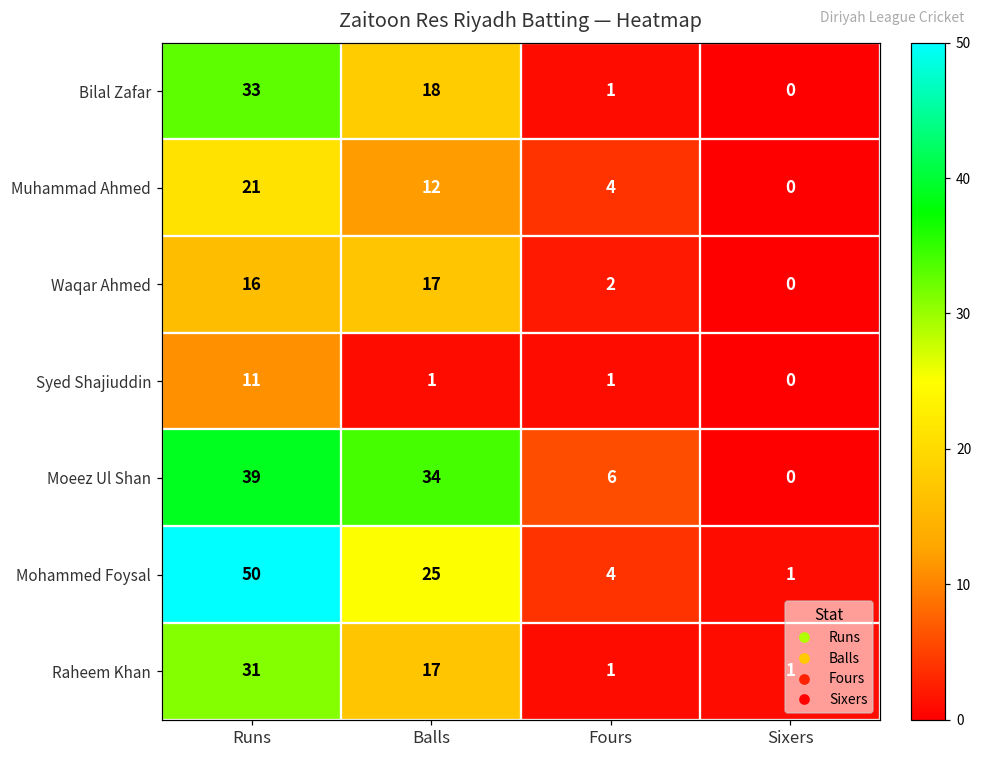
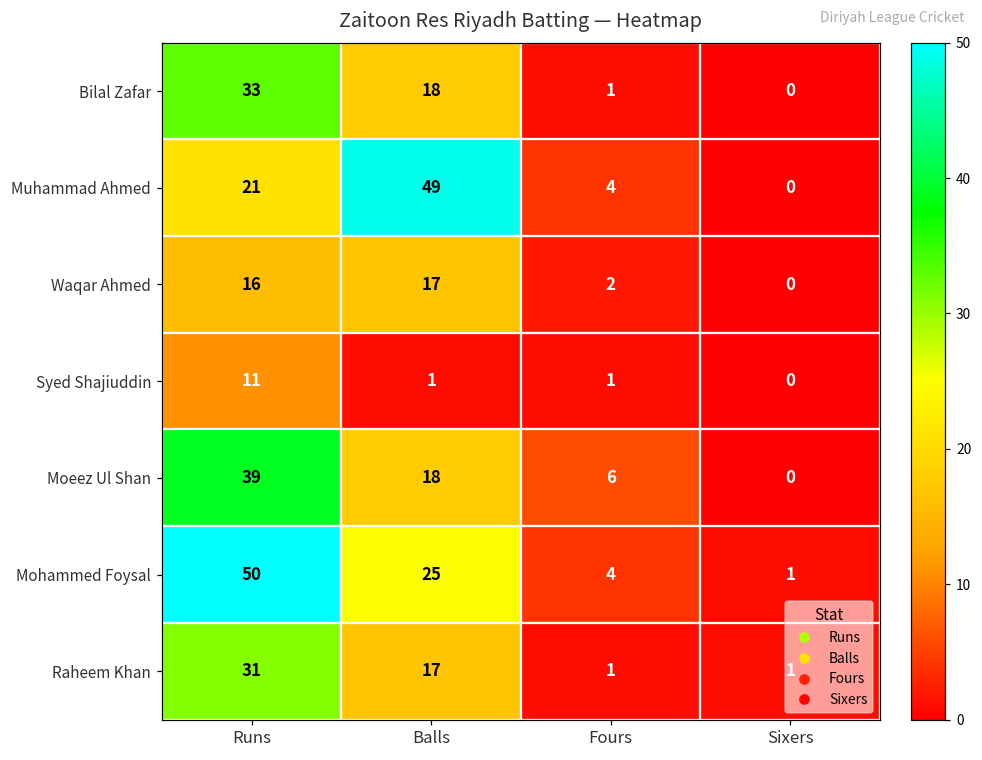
Muhammad Ahmed, Balls: 12 -> 49
Moeez Ul Shan, Balls: 34 -> 18
